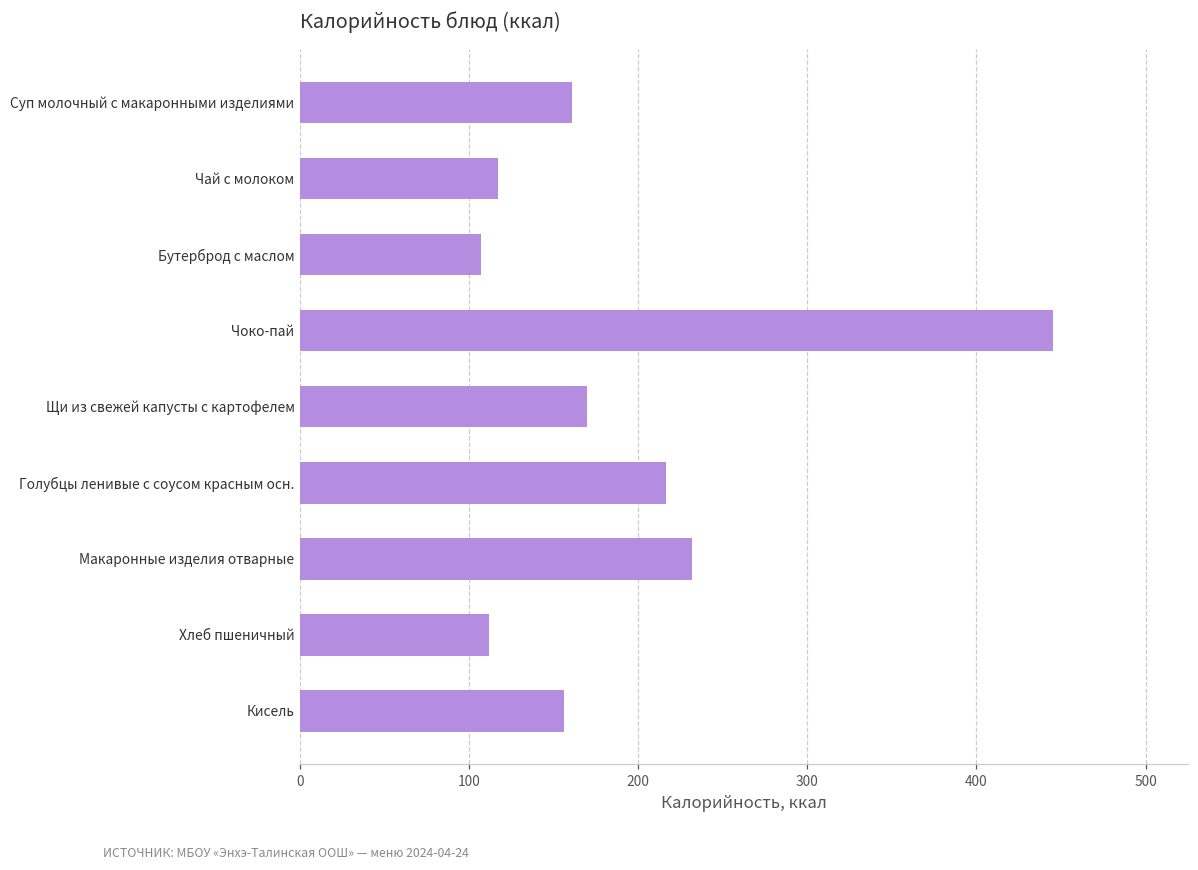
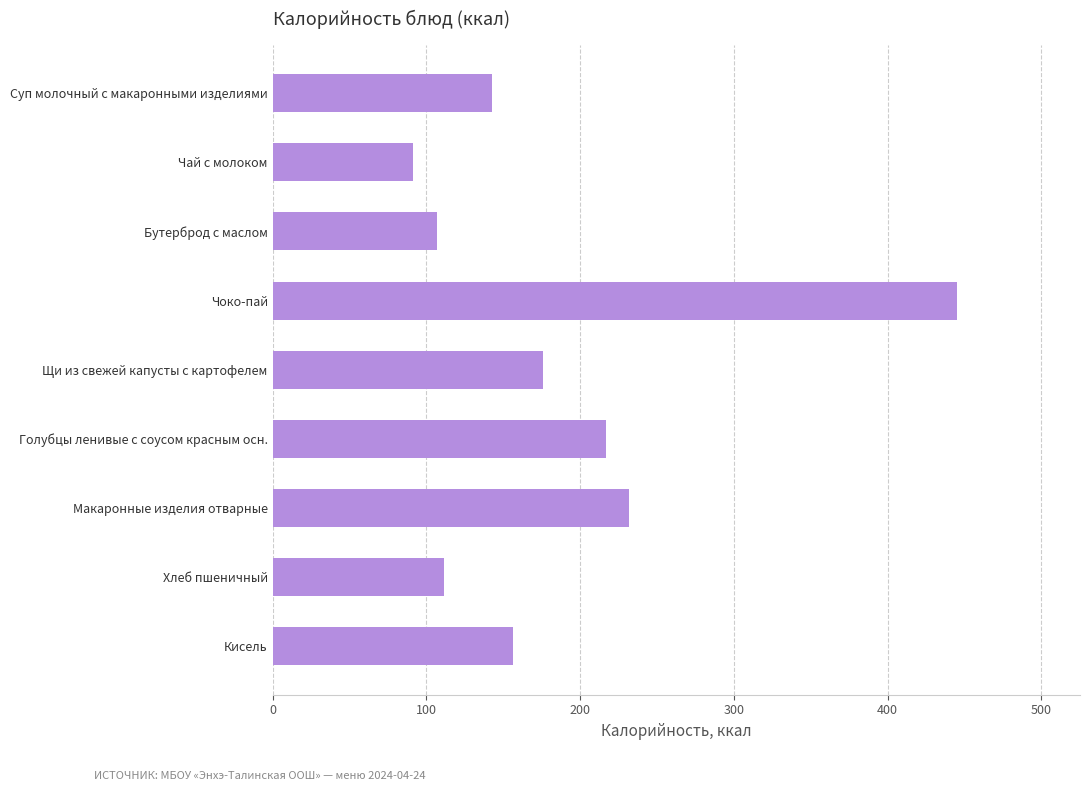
Суп молочный с макаронными изделиями: 161 -> 143
Чай с молоком: 117 -> 91
Щи из свежей капусты с картофелем: 170 -> 176
